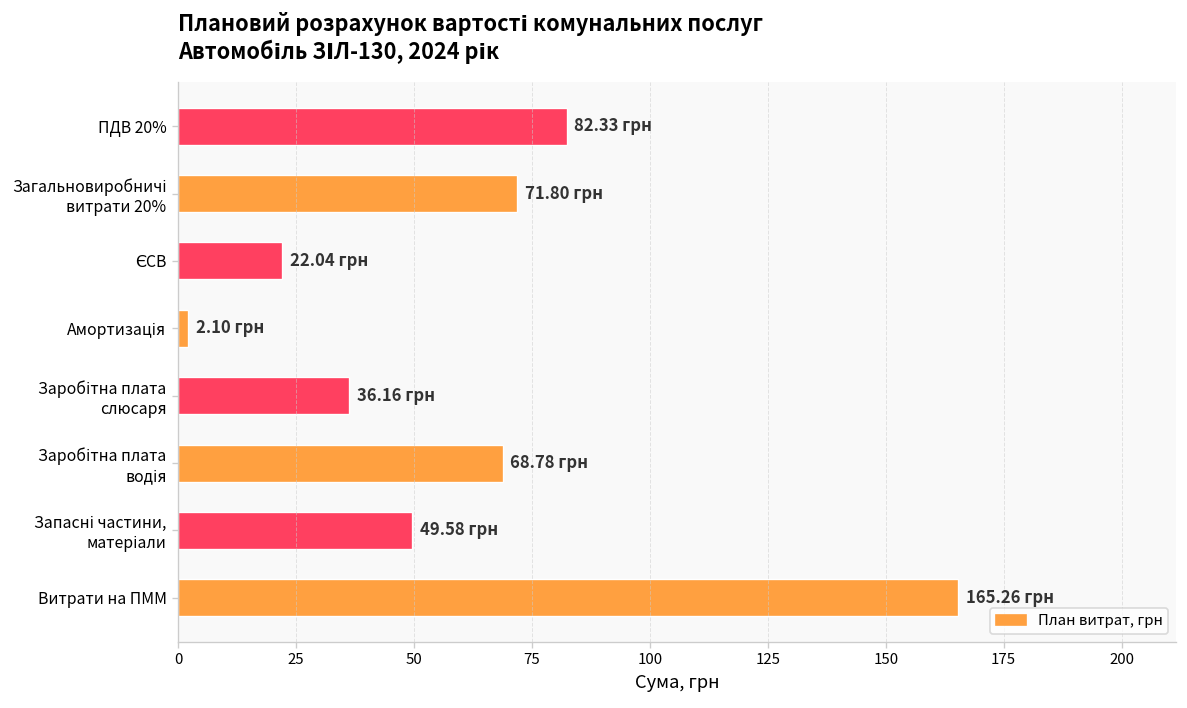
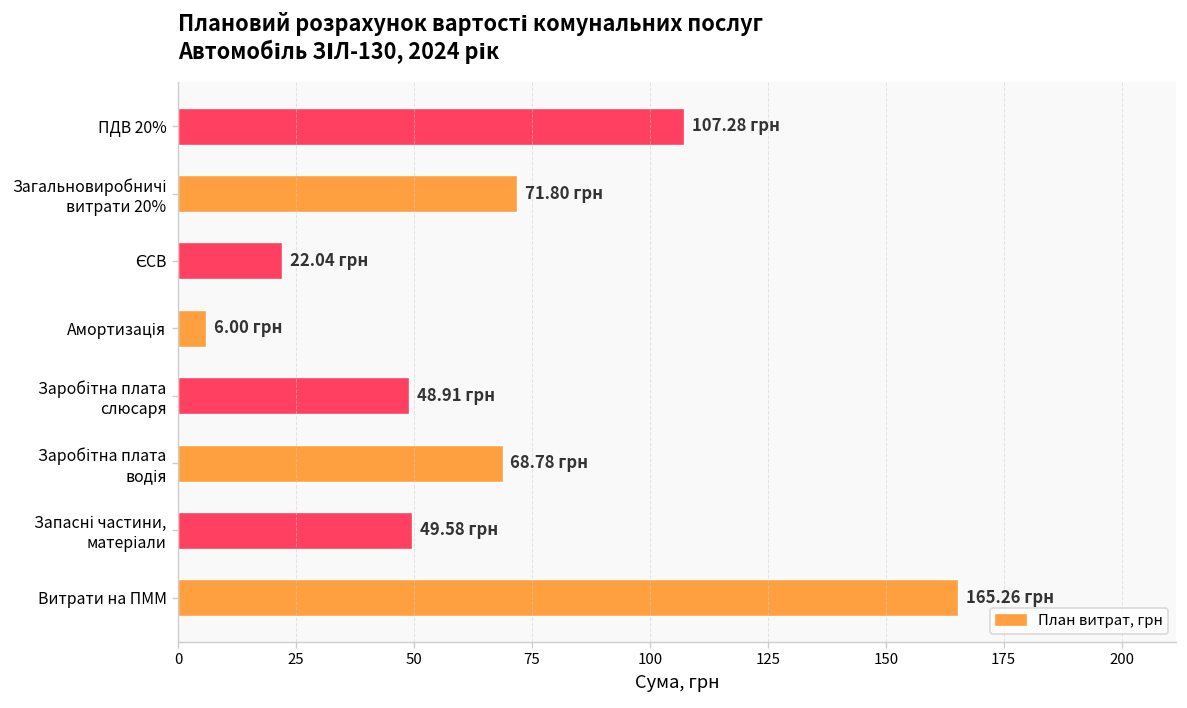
ПДВ 20%: 82.33 -> 107.28
Амортизація: 2.10 -> 6.00
Заробітна плата слюсаря: 36.16 -> 48.91
